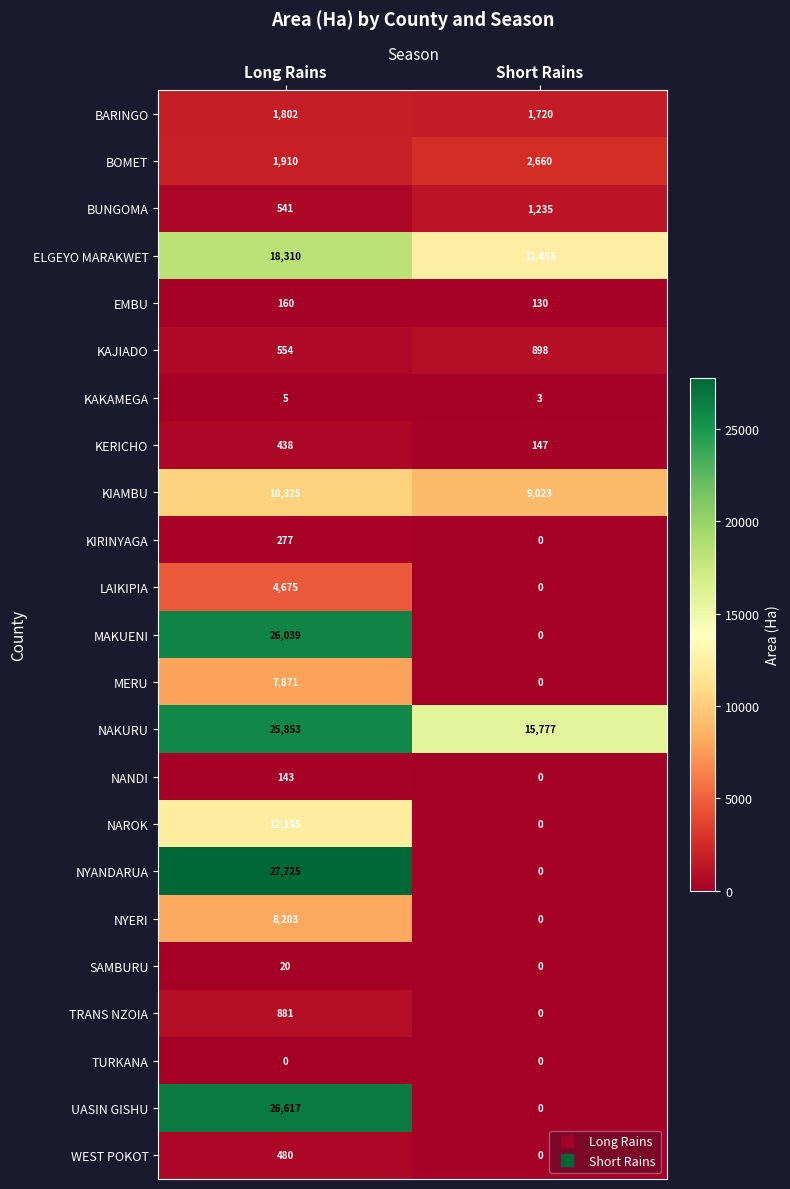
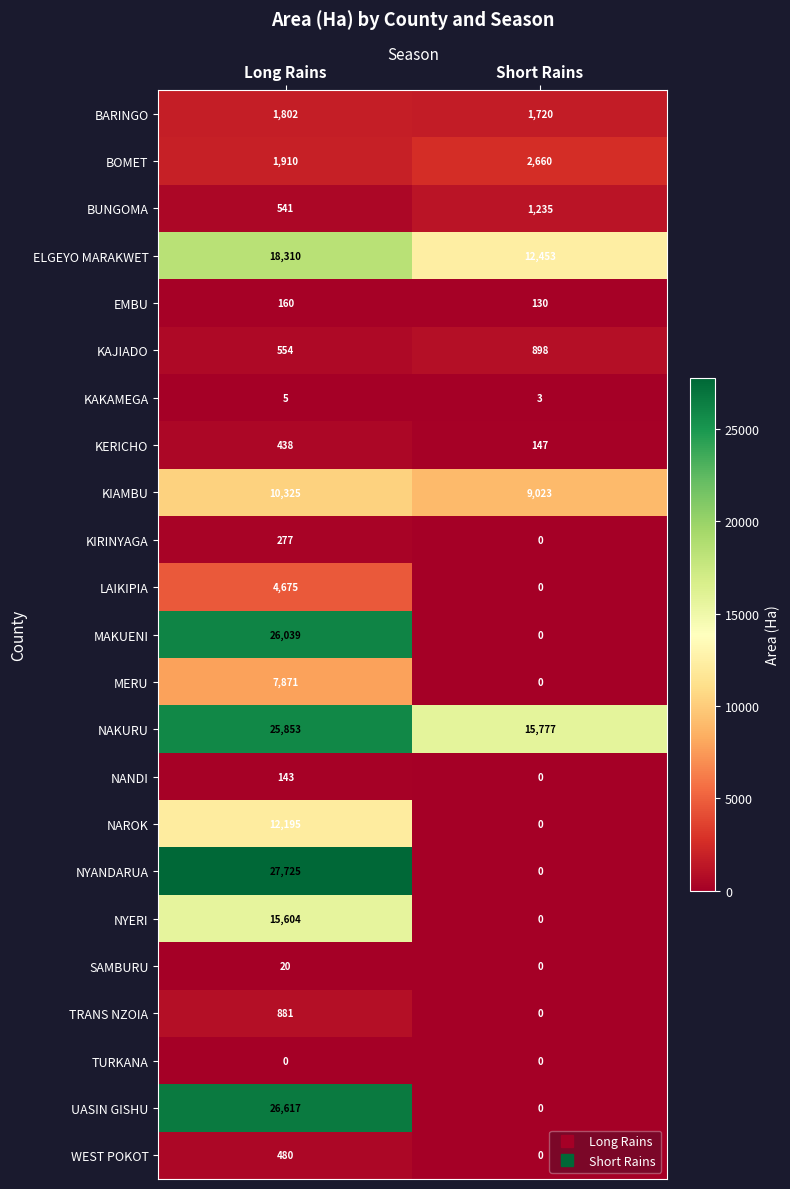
NYERI, Long Rains: 8,203 -> 15,604
